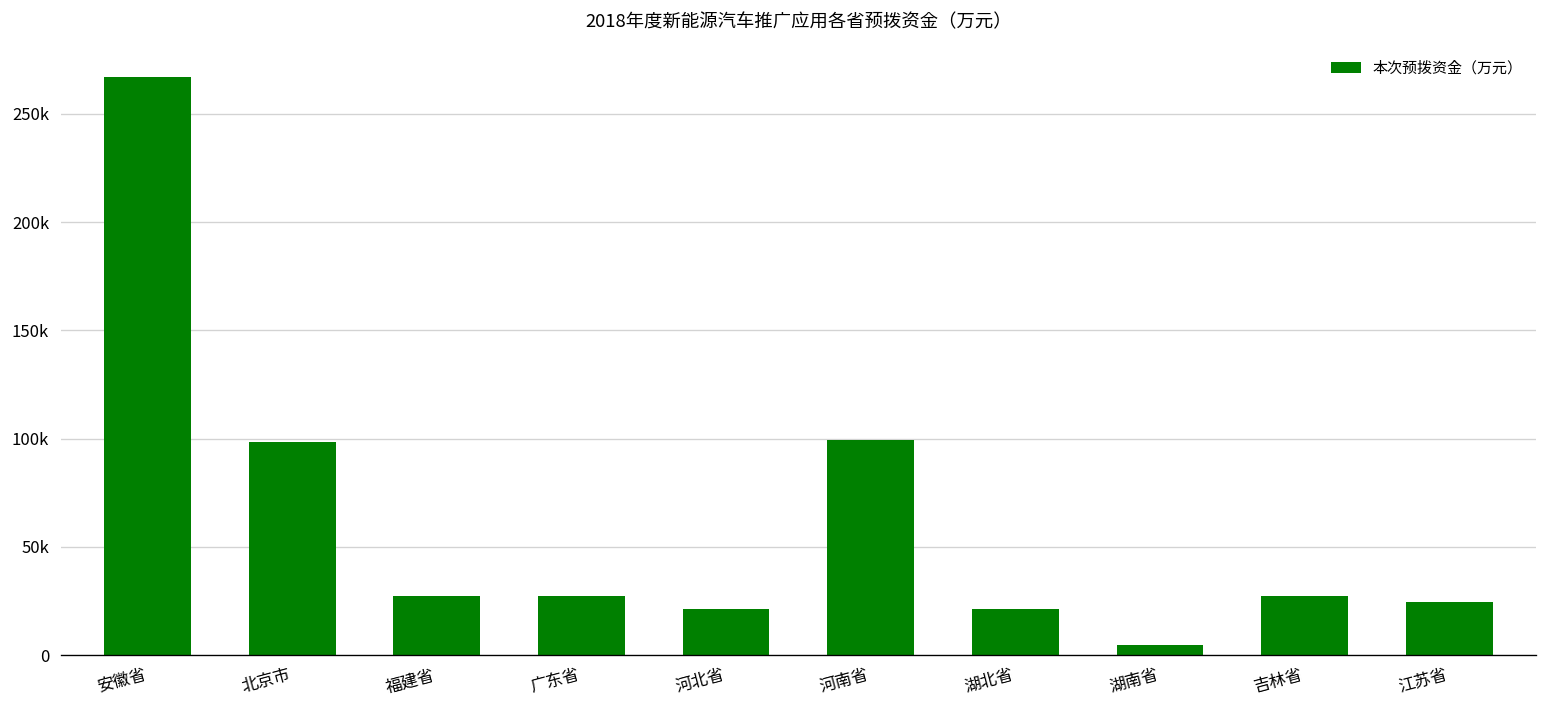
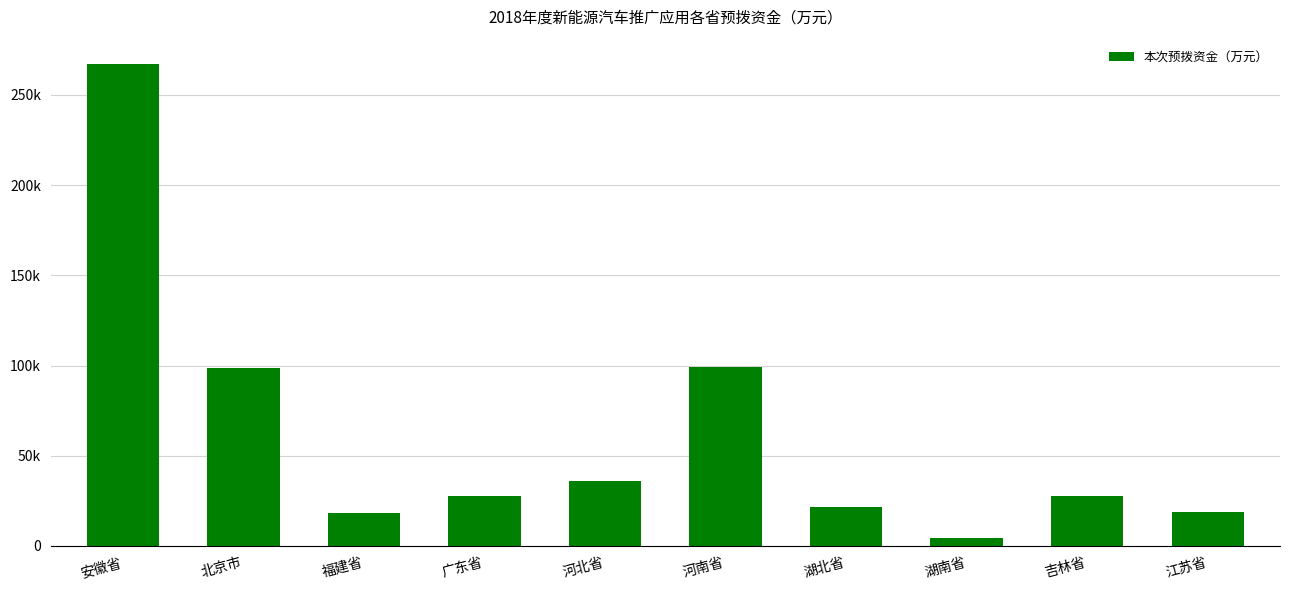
福建省: 27000 -> 19000
河北省: 21000 -> 36000
江苏省: 25000 -> 19000
